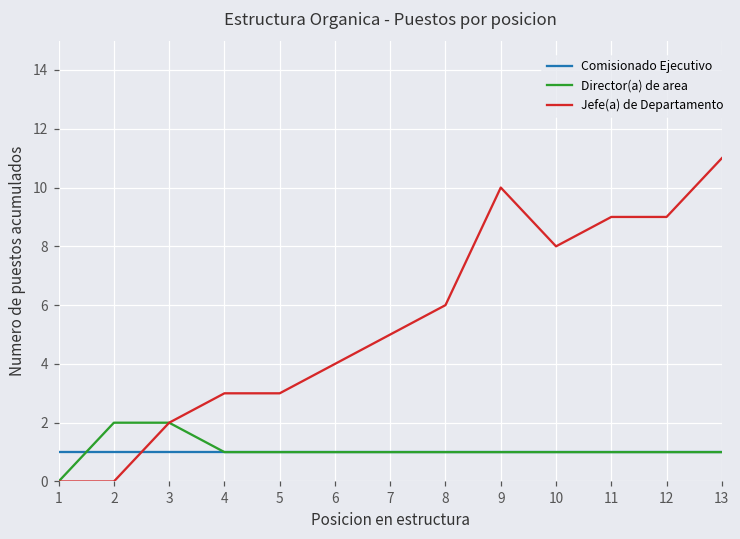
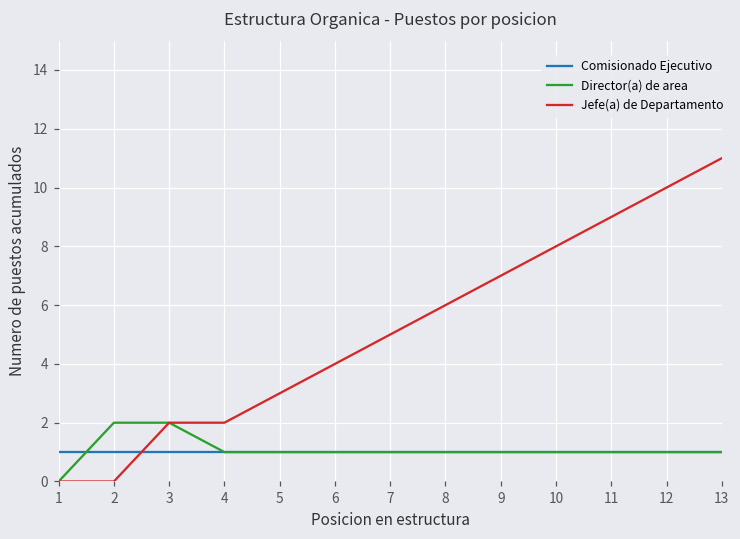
Jefe(a) de Departamento, 4: 3 -> 2
Jefe(a) de Departamento, 9: 10 -> 7
Jefe(a) de Departamento, 12: 9 -> 10
